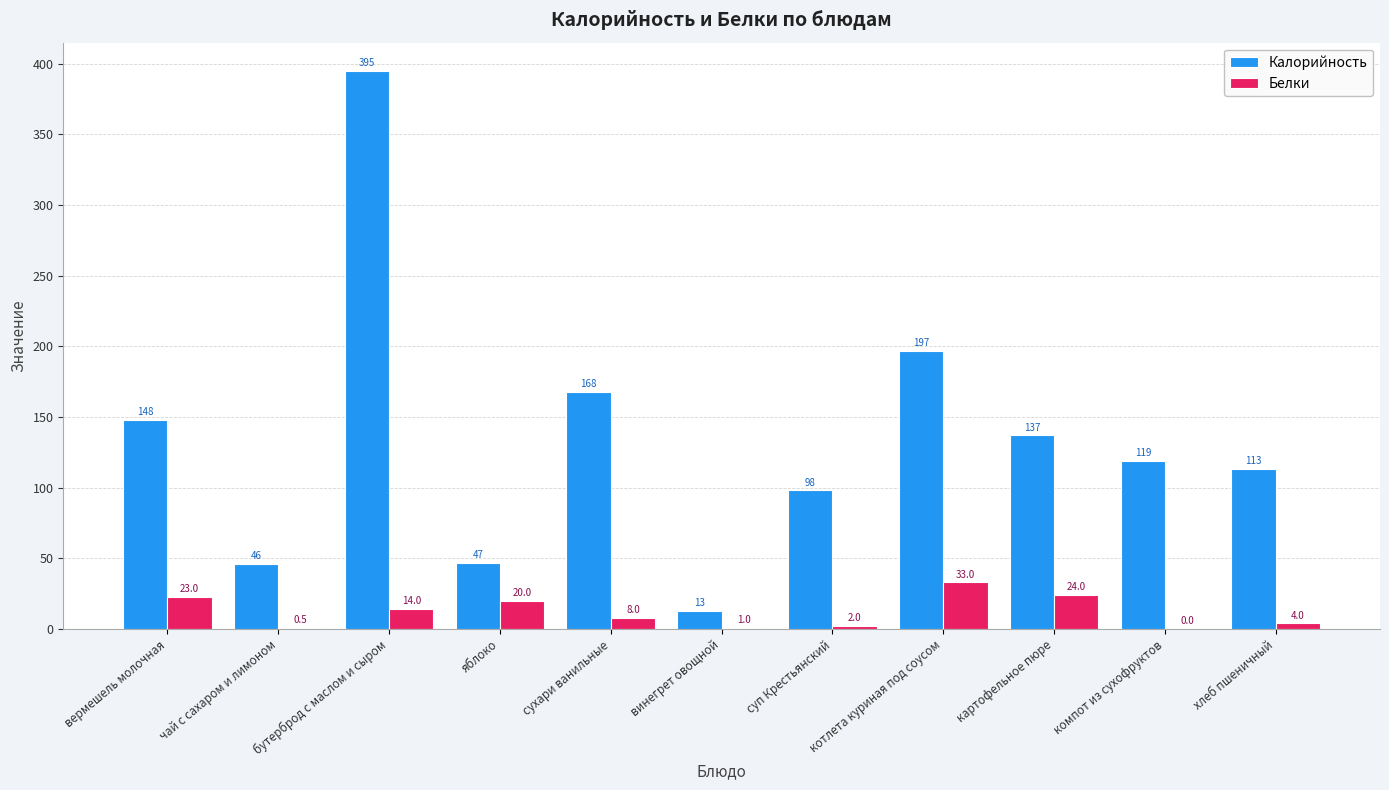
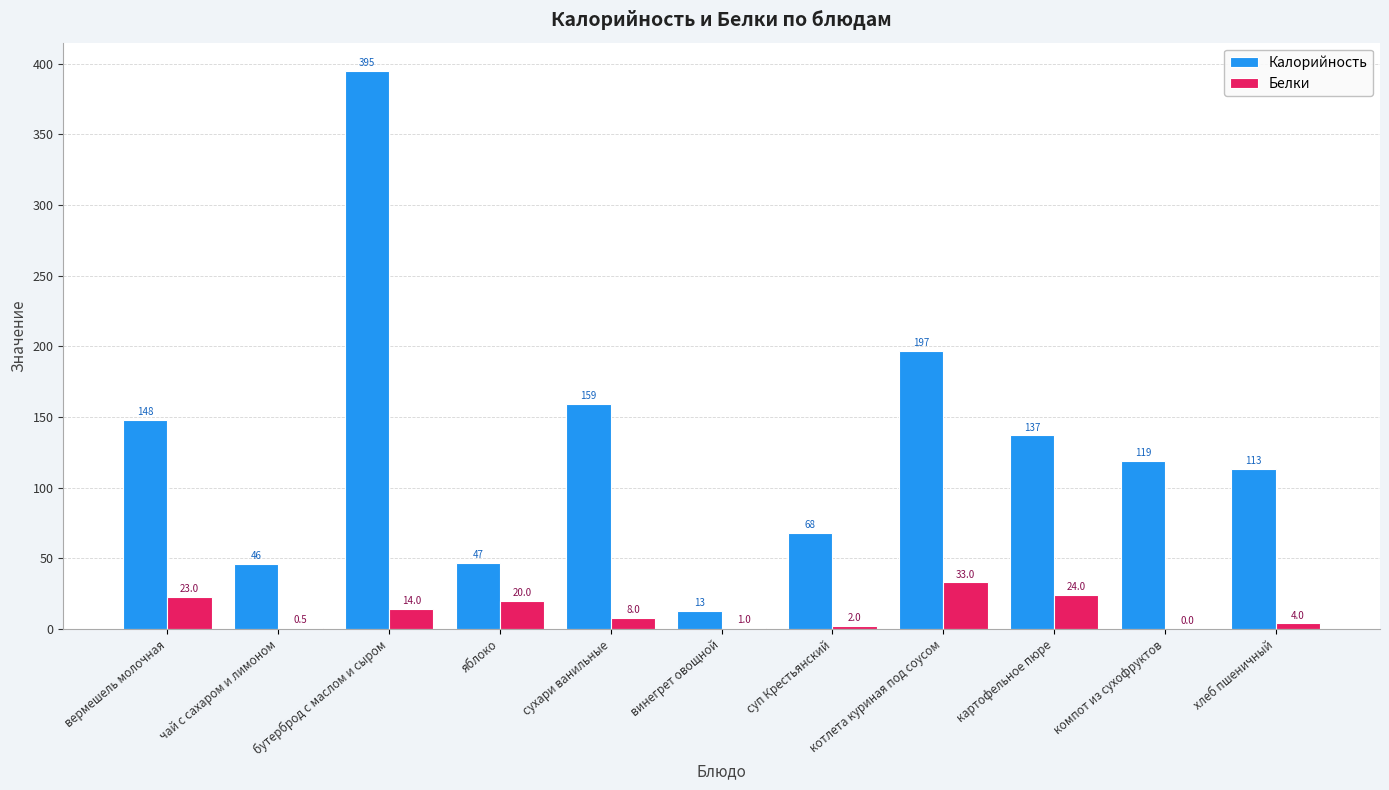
Калорийность, сухари ванильные: 168 -> 159
Калорийность, суп Крестьянский: 98 -> 68
